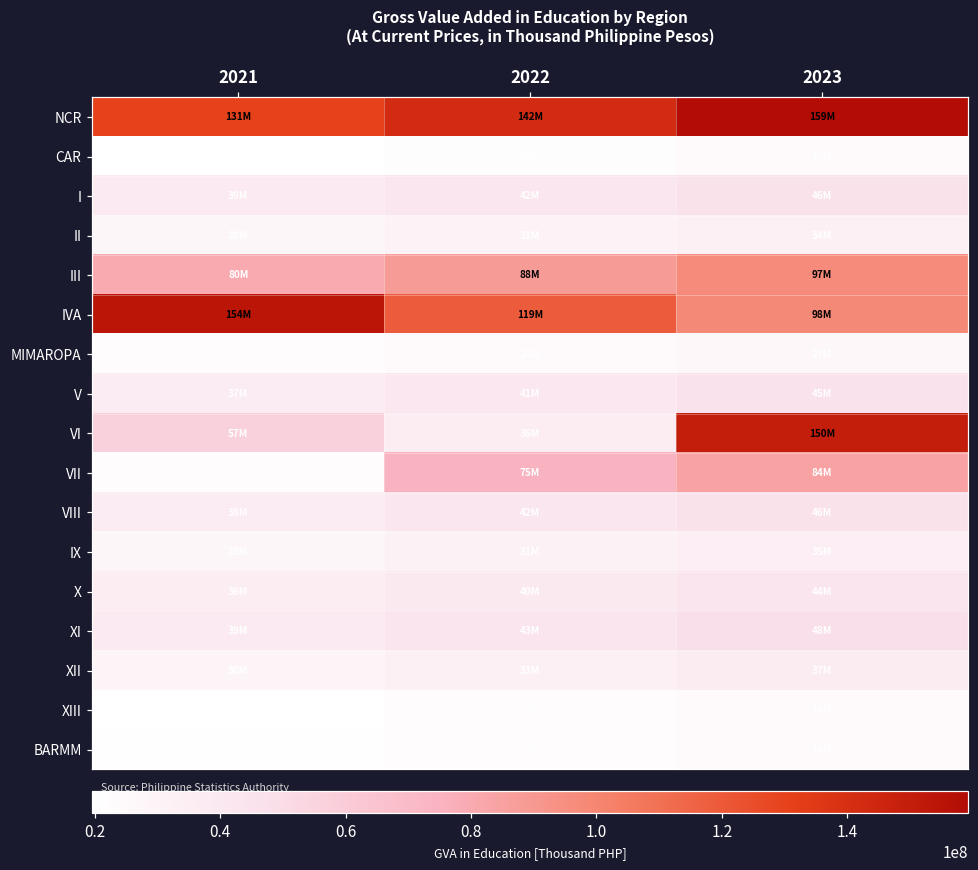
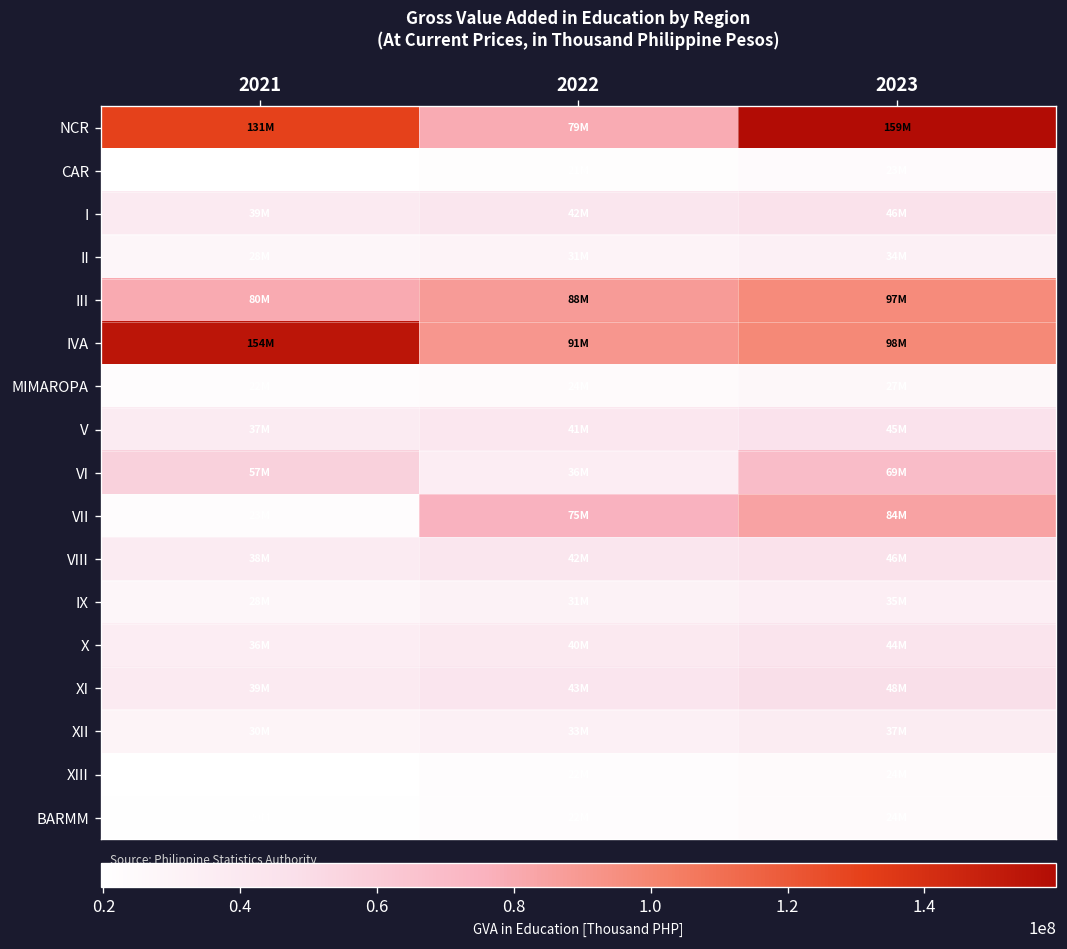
NCR, 2022: 142M -> 79M
IVA, 2022: 119M -> 91M
VI, 2023: 150M -> 69M
